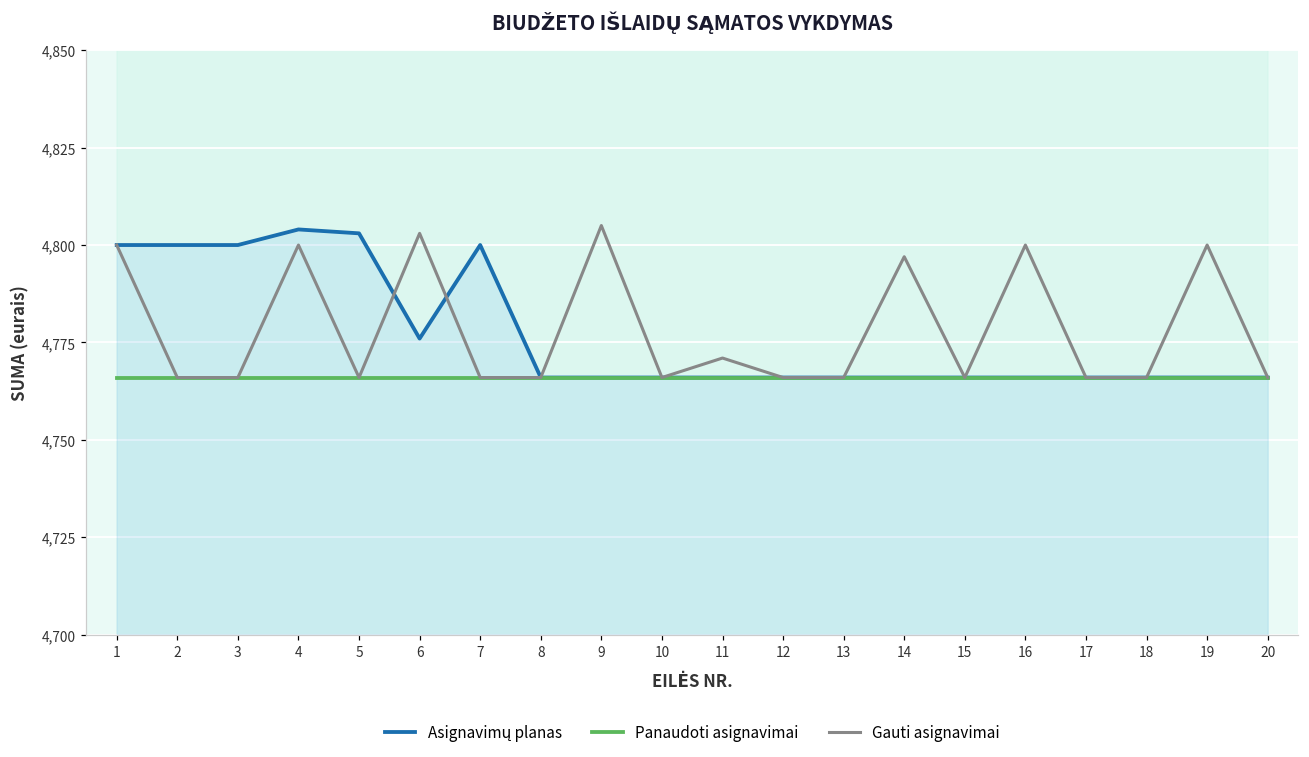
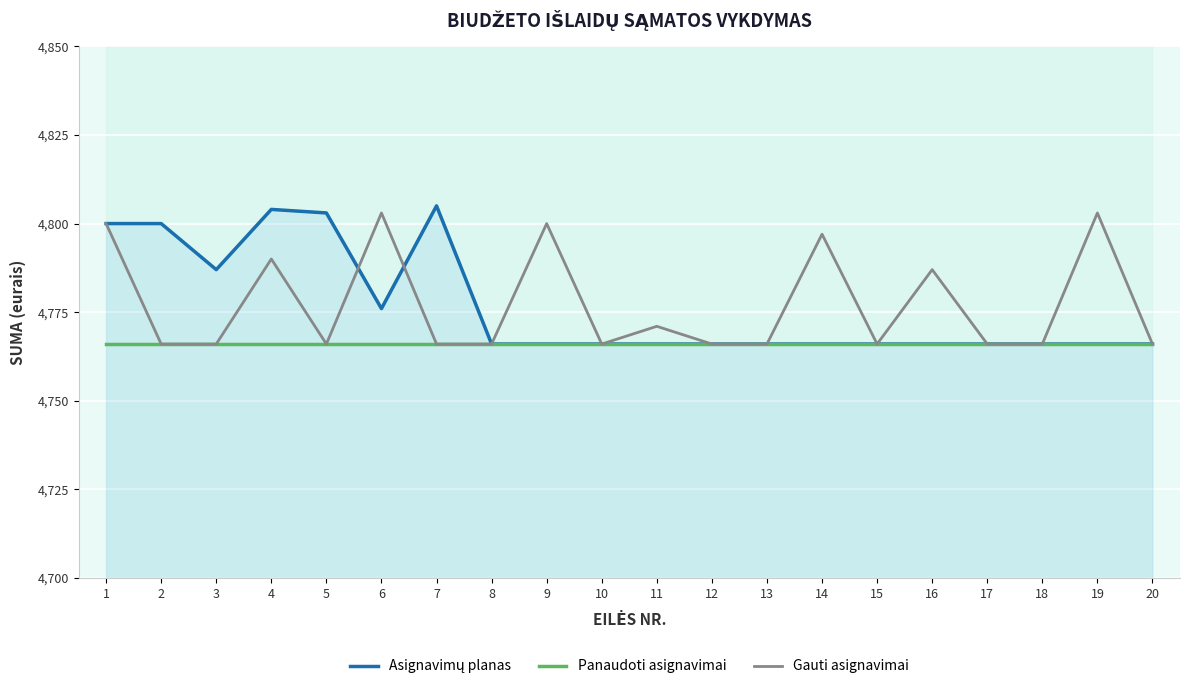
Asignavimų planas, 3: 4,800 -> 4,787
Gauti asignavimai, 4: 4,800 -> 4,790
Asignavimų planas, 7: 4,800 -> 4,805
Gauti asignavimai, 9: 4,805 -> 4,800
Gauti asignavimai, 16: 4,800 -> 4,787
Gauti asignavimai, 19: 4,800 -> 4,803
